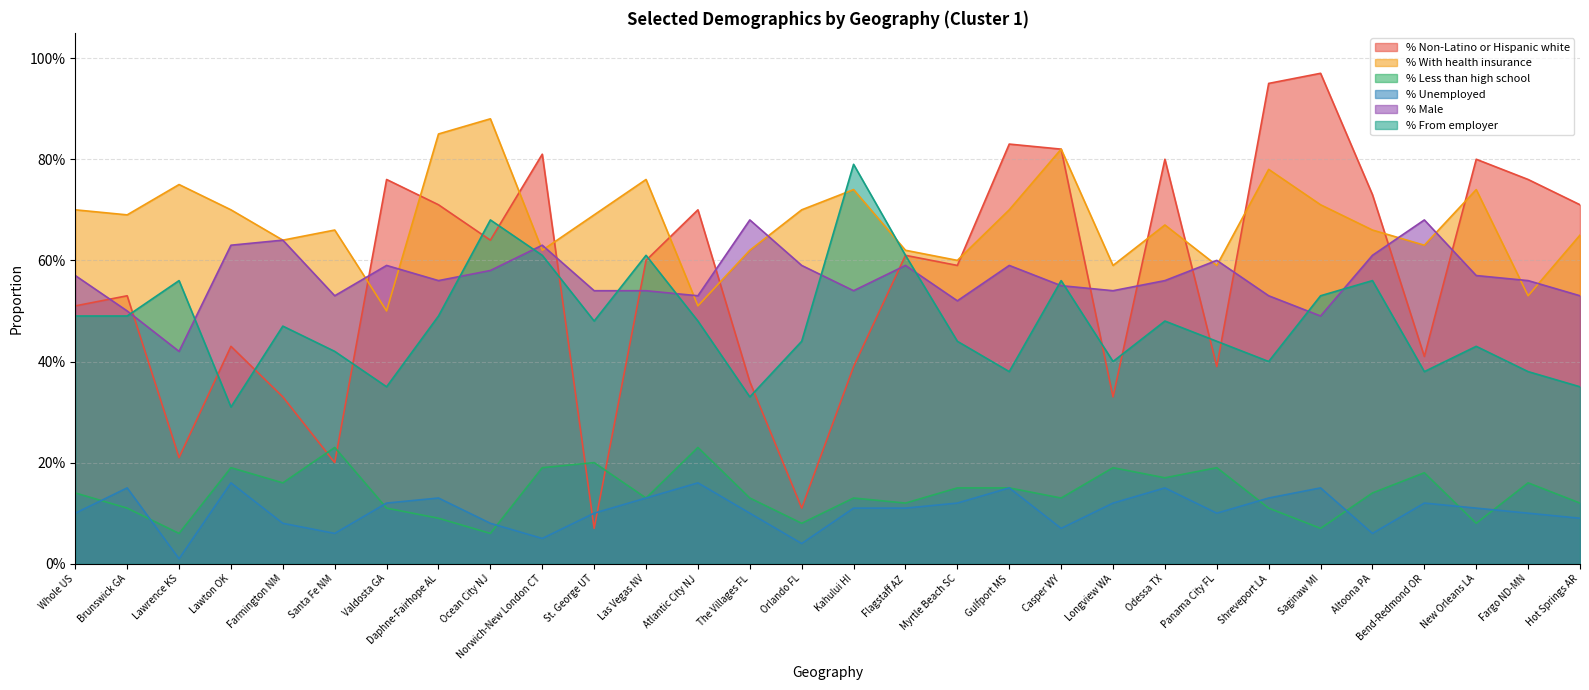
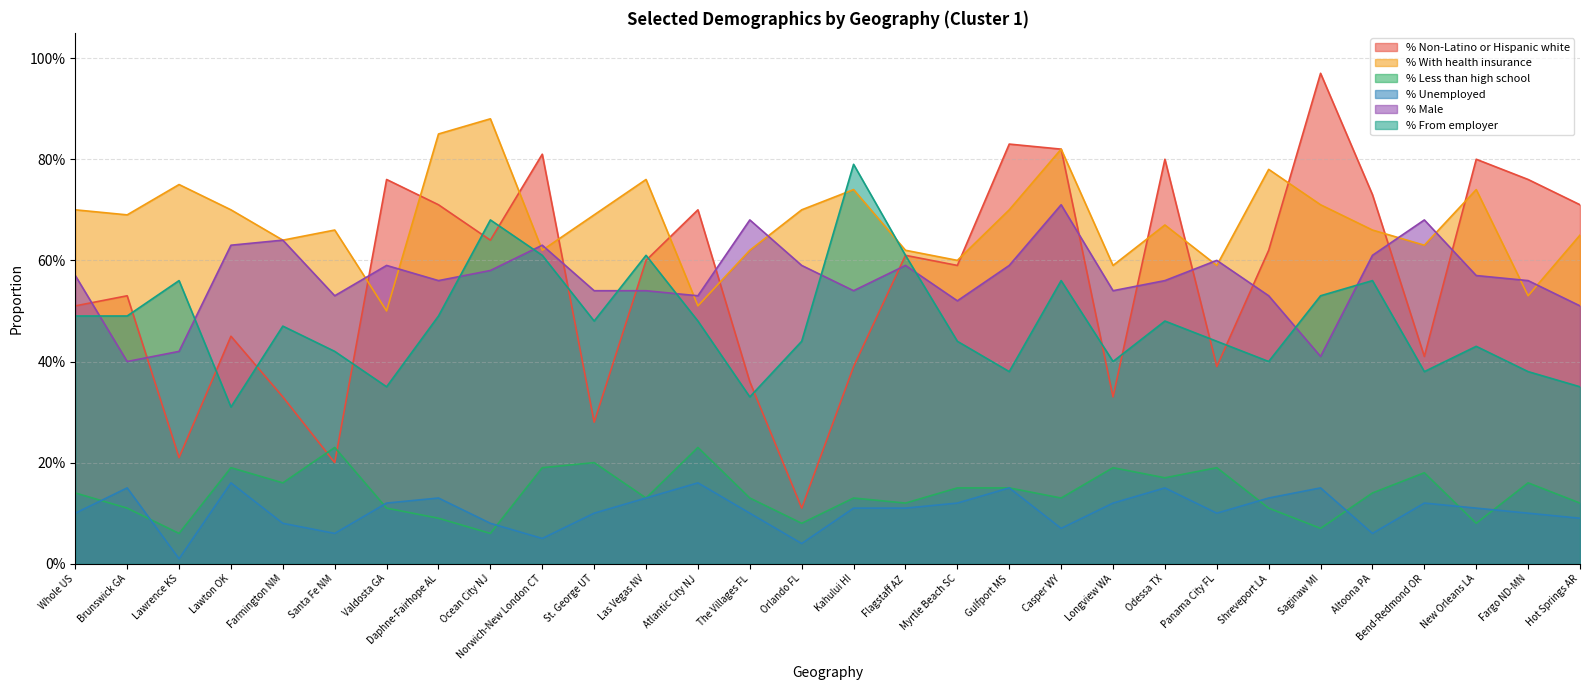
% Male, Brunswick GA: 50% -> 40%
% Non-Latino or Hispanic white, Lawton OK: 43% -> 45%
% Non-Latino or Hispanic white, St. George UT: 7% -> 28%
% Male, Casper WY: 55% -> 71%
% Non-Latino or Hispanic white, Shreveport LA: 95% -> 62%
% Male, Saginaw MI: 49% -> 41%
% Male, Hot Springs AR: 53% -> 51%
